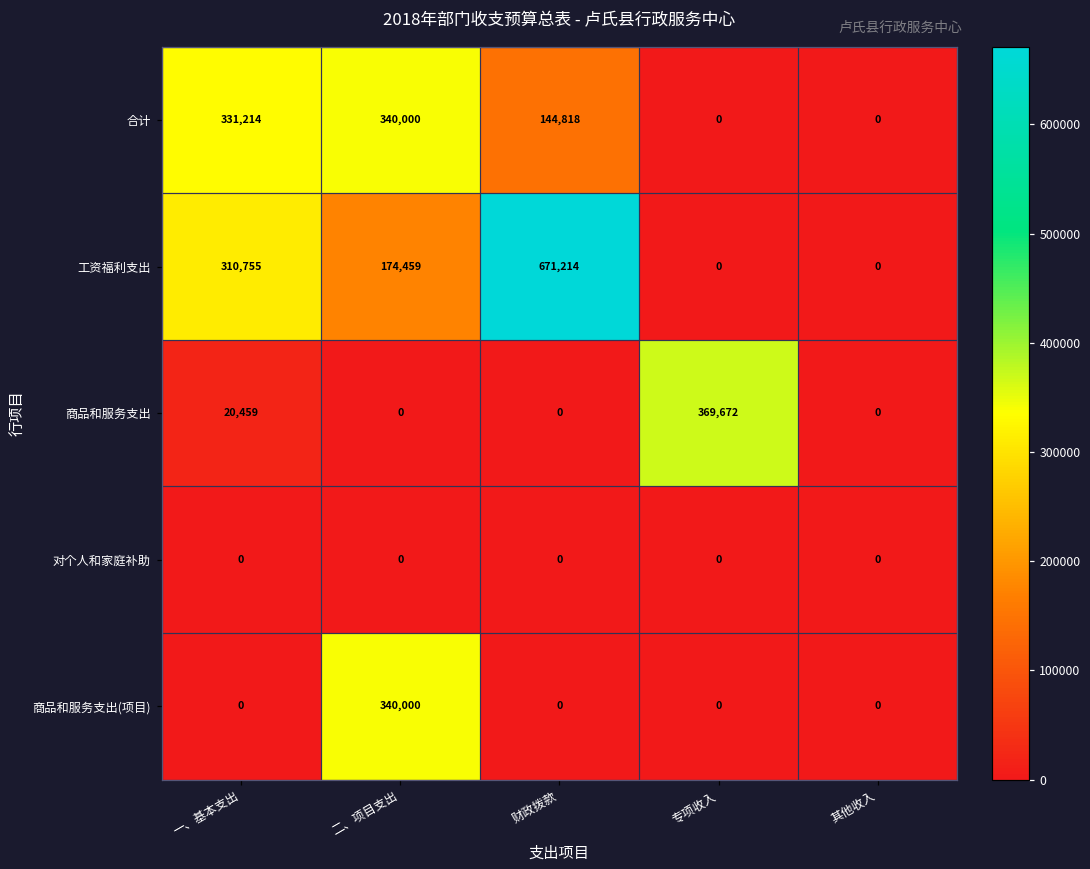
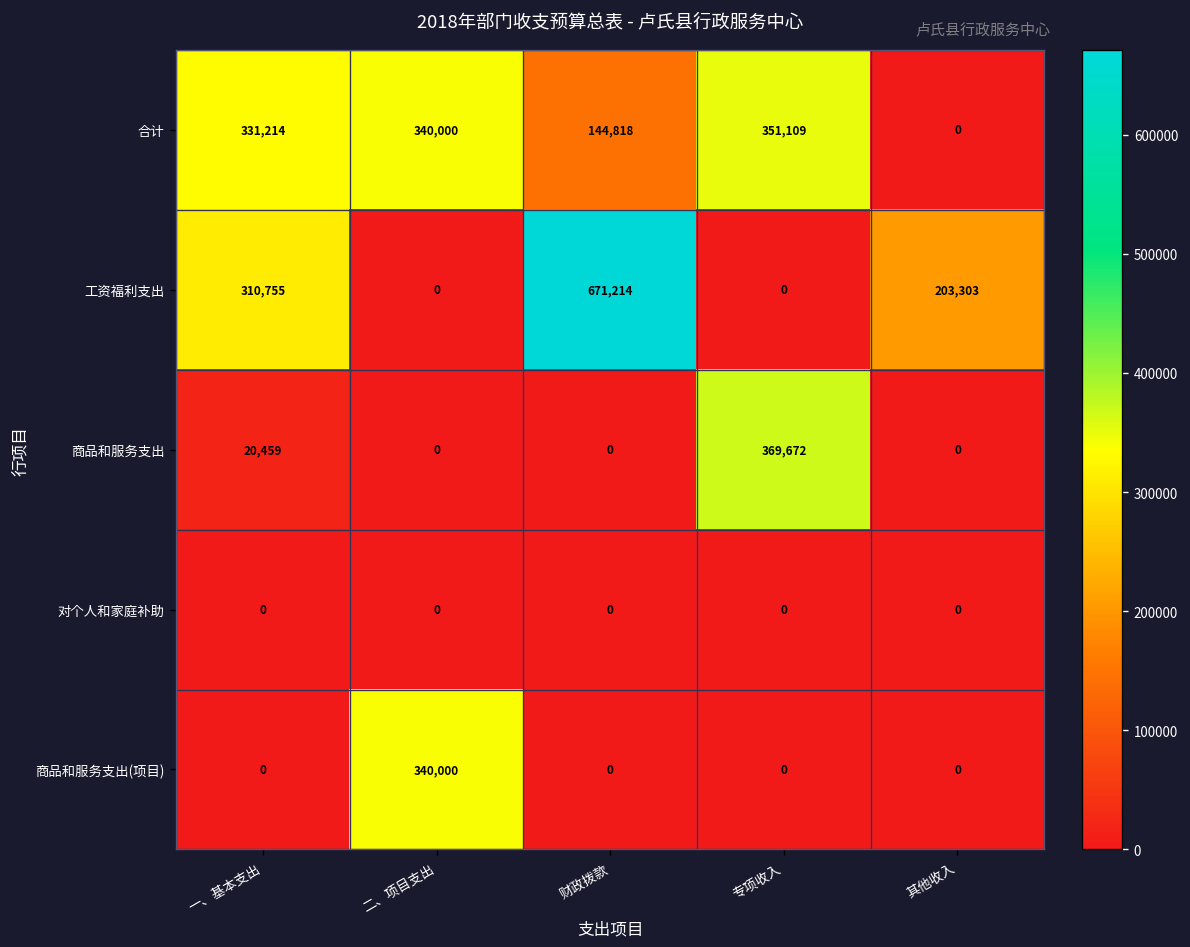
合计, 专项收入: 0 -> 351,109
工资福利支出, 二、项目支出: 174,459 -> 0
工资福利支出, 其他收入: 0 -> 203,303
